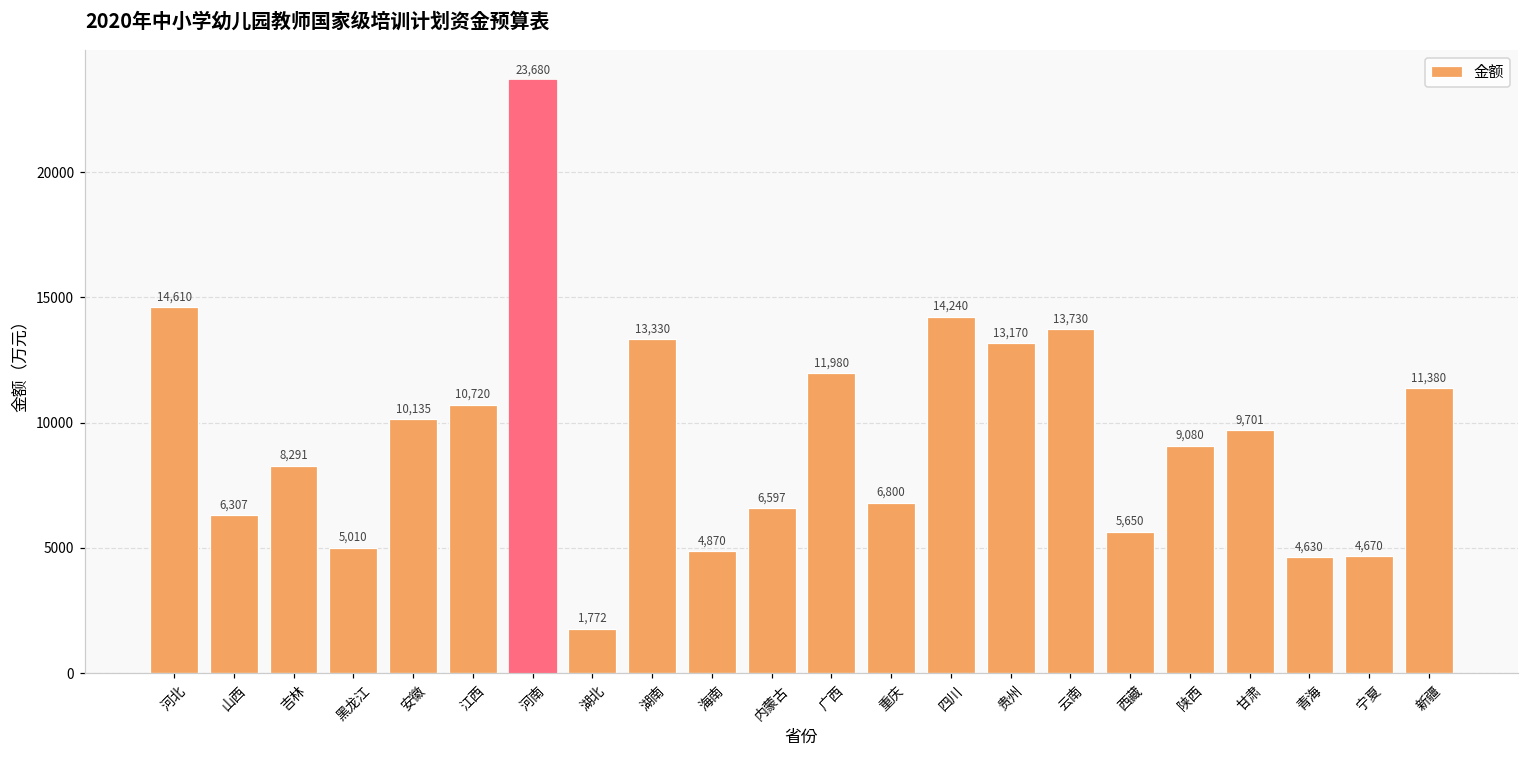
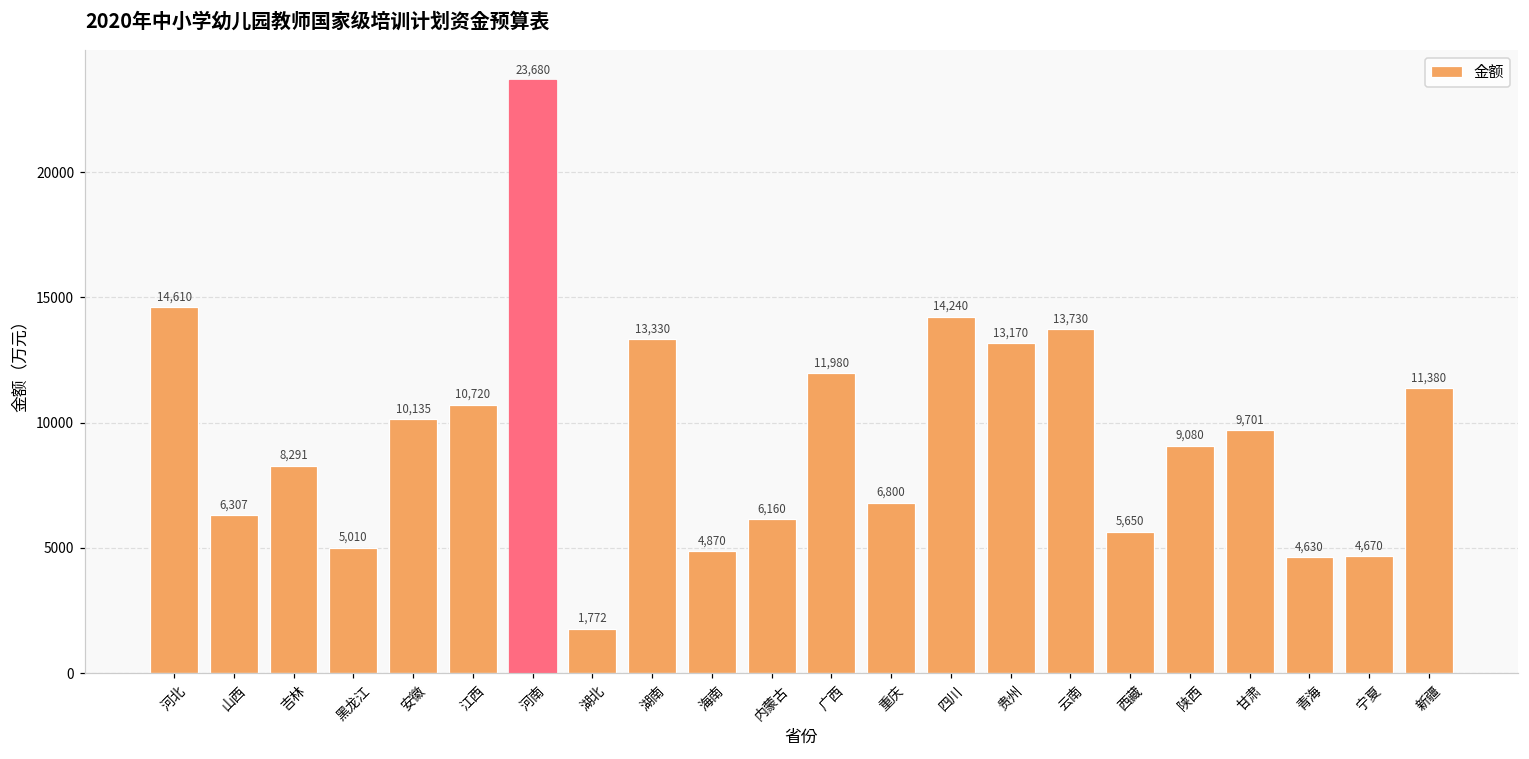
内蒙古: 6,597 -> 6,160
